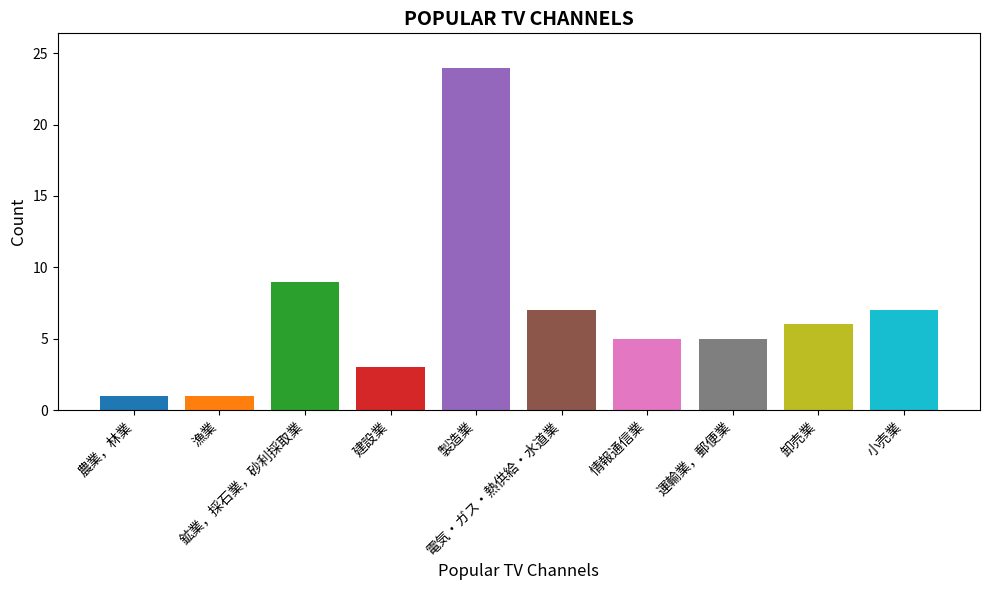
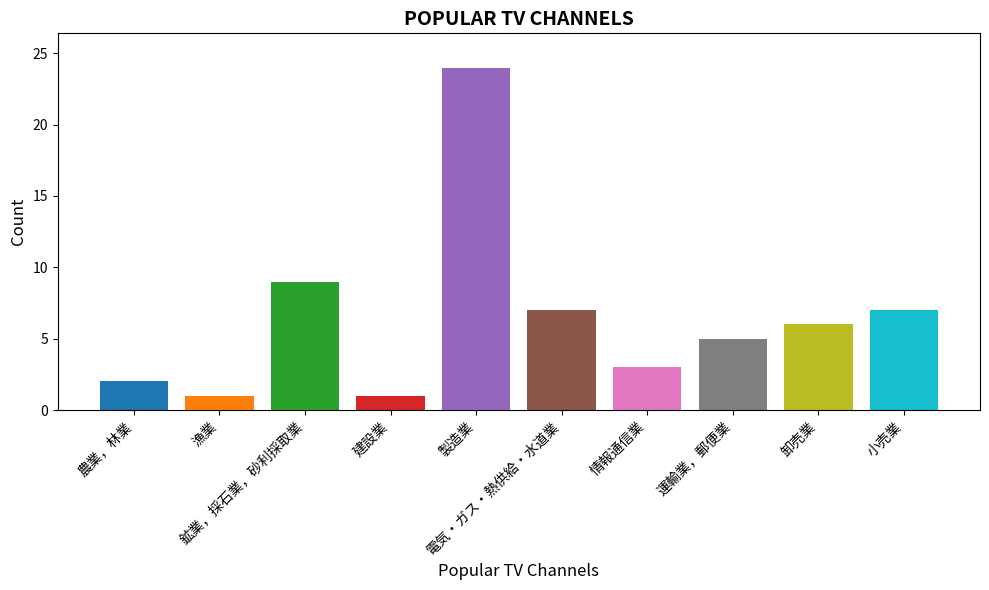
農業，林業: 1 -> 2
建設業: 3 -> 1
情報通信業: 5 -> 3
